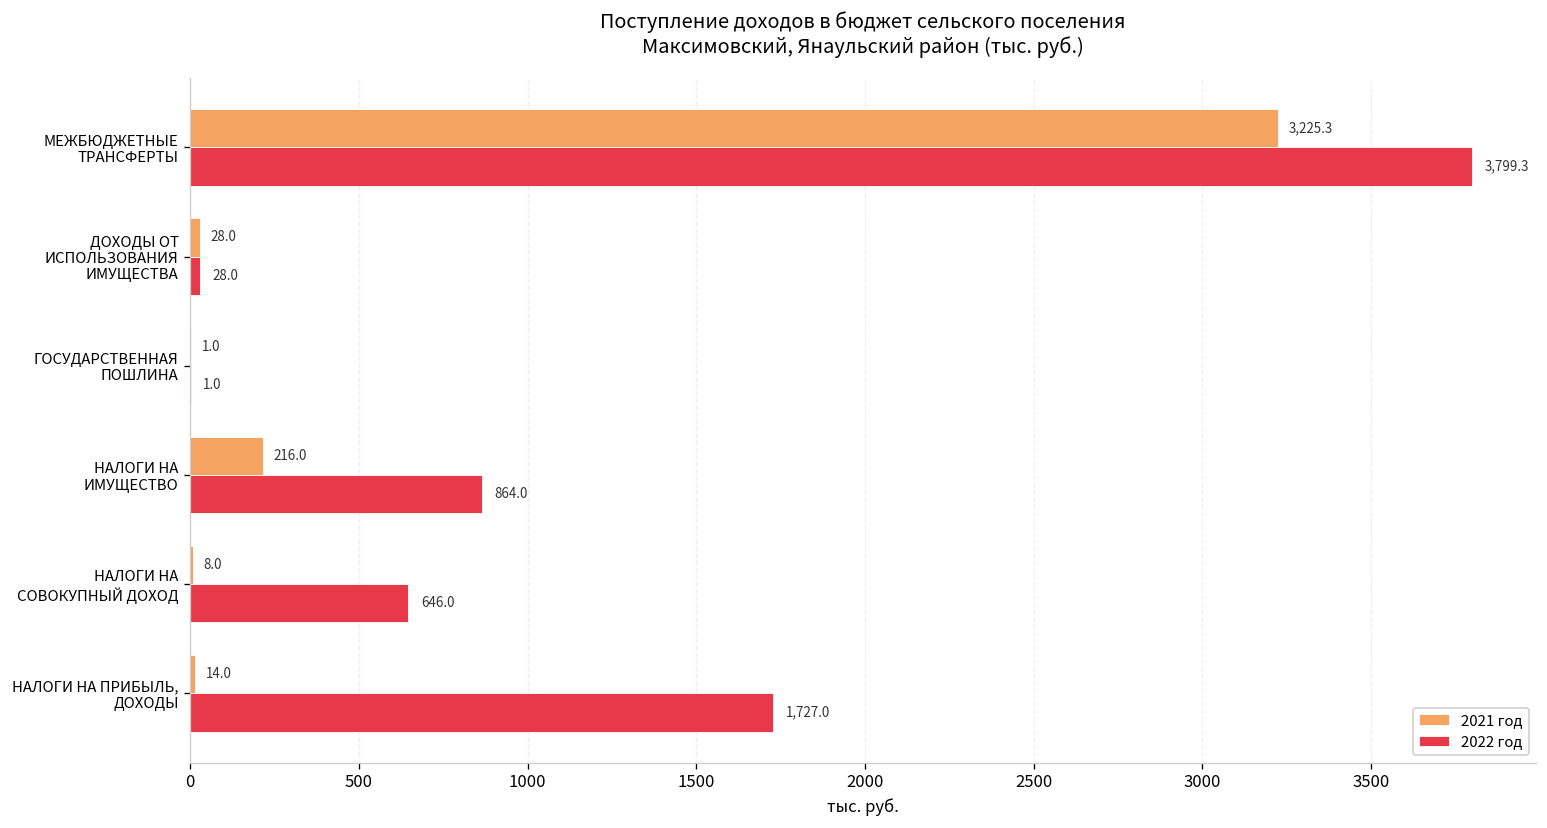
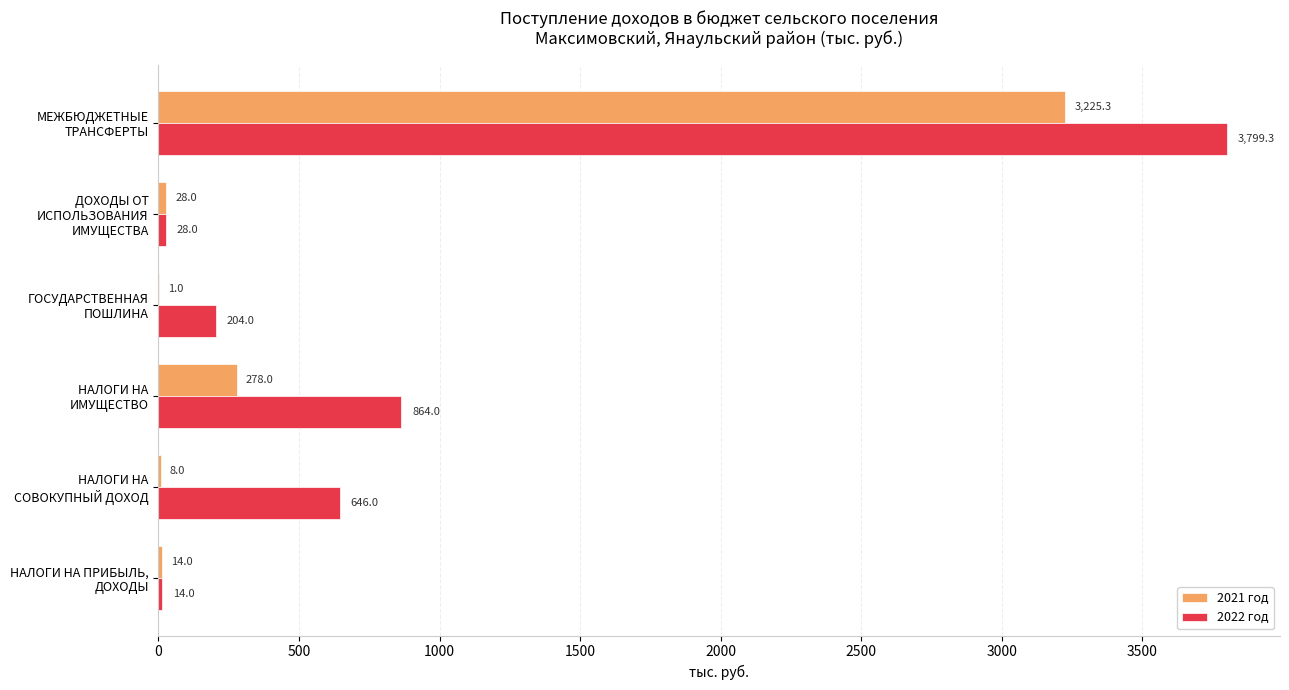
2022 год, ГОСУДАРСТВЕННАЯ ПОШЛИНА: 1.0 -> 204.0
2021 год, НАЛОГИ НА ИМУЩЕСТВО: 216.0 -> 278.0
2022 год, НАЛОГИ НА ПРИБЫЛЬ, ДОХОДЫ: 1,727.0 -> 14.0
